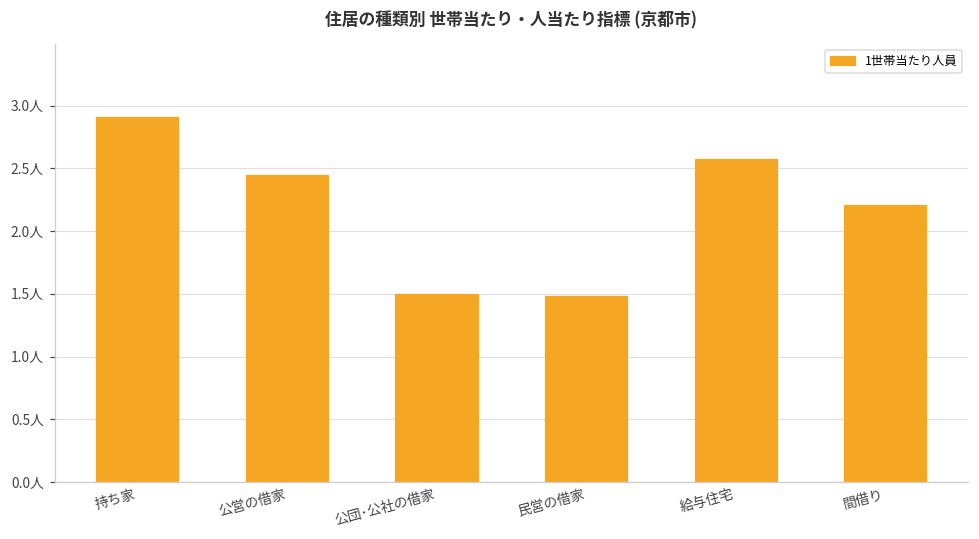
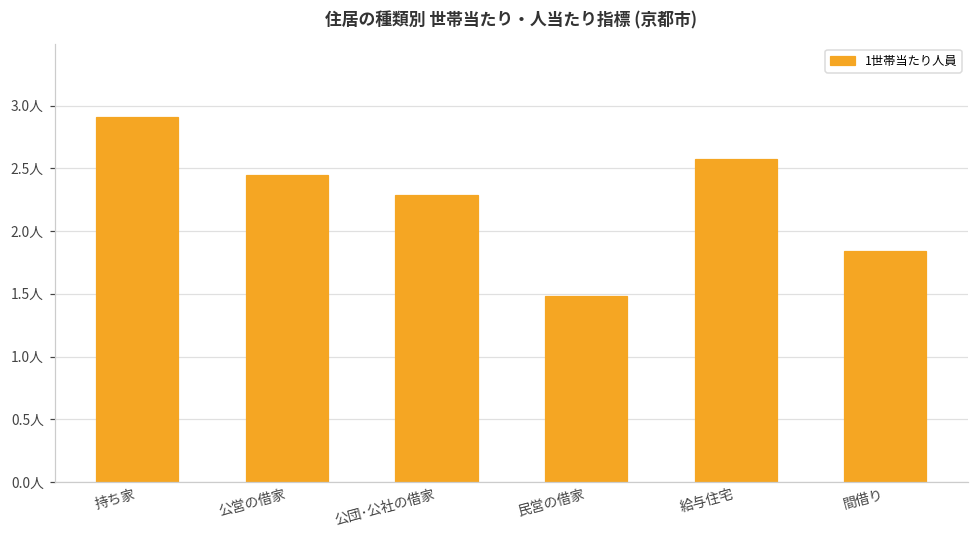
公団･公社の借家: 1.50人 -> 2.29人
間借り: 2.21人 -> 1.84人
